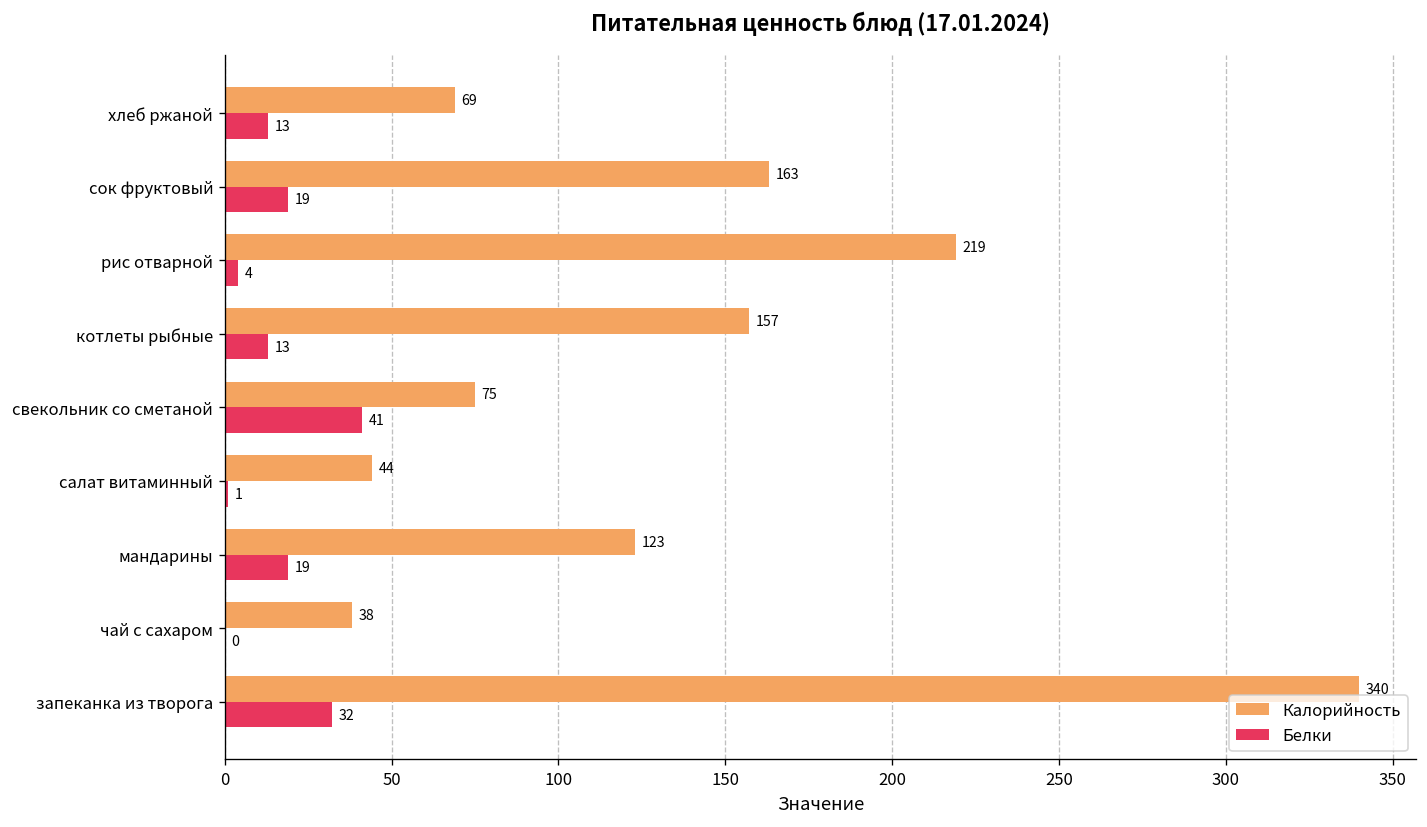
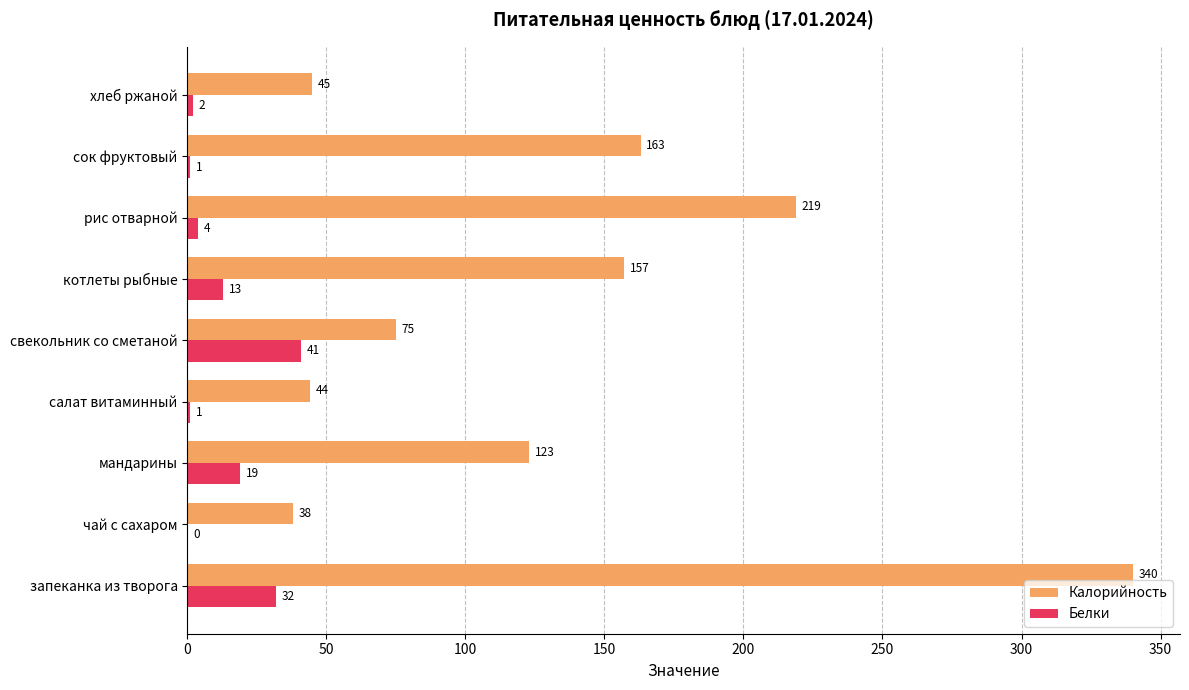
Калорийность, хлеб ржаной: 69 -> 45
Белки, хлеб ржаной: 13 -> 2
Белки, сок фруктовый: 19 -> 1
